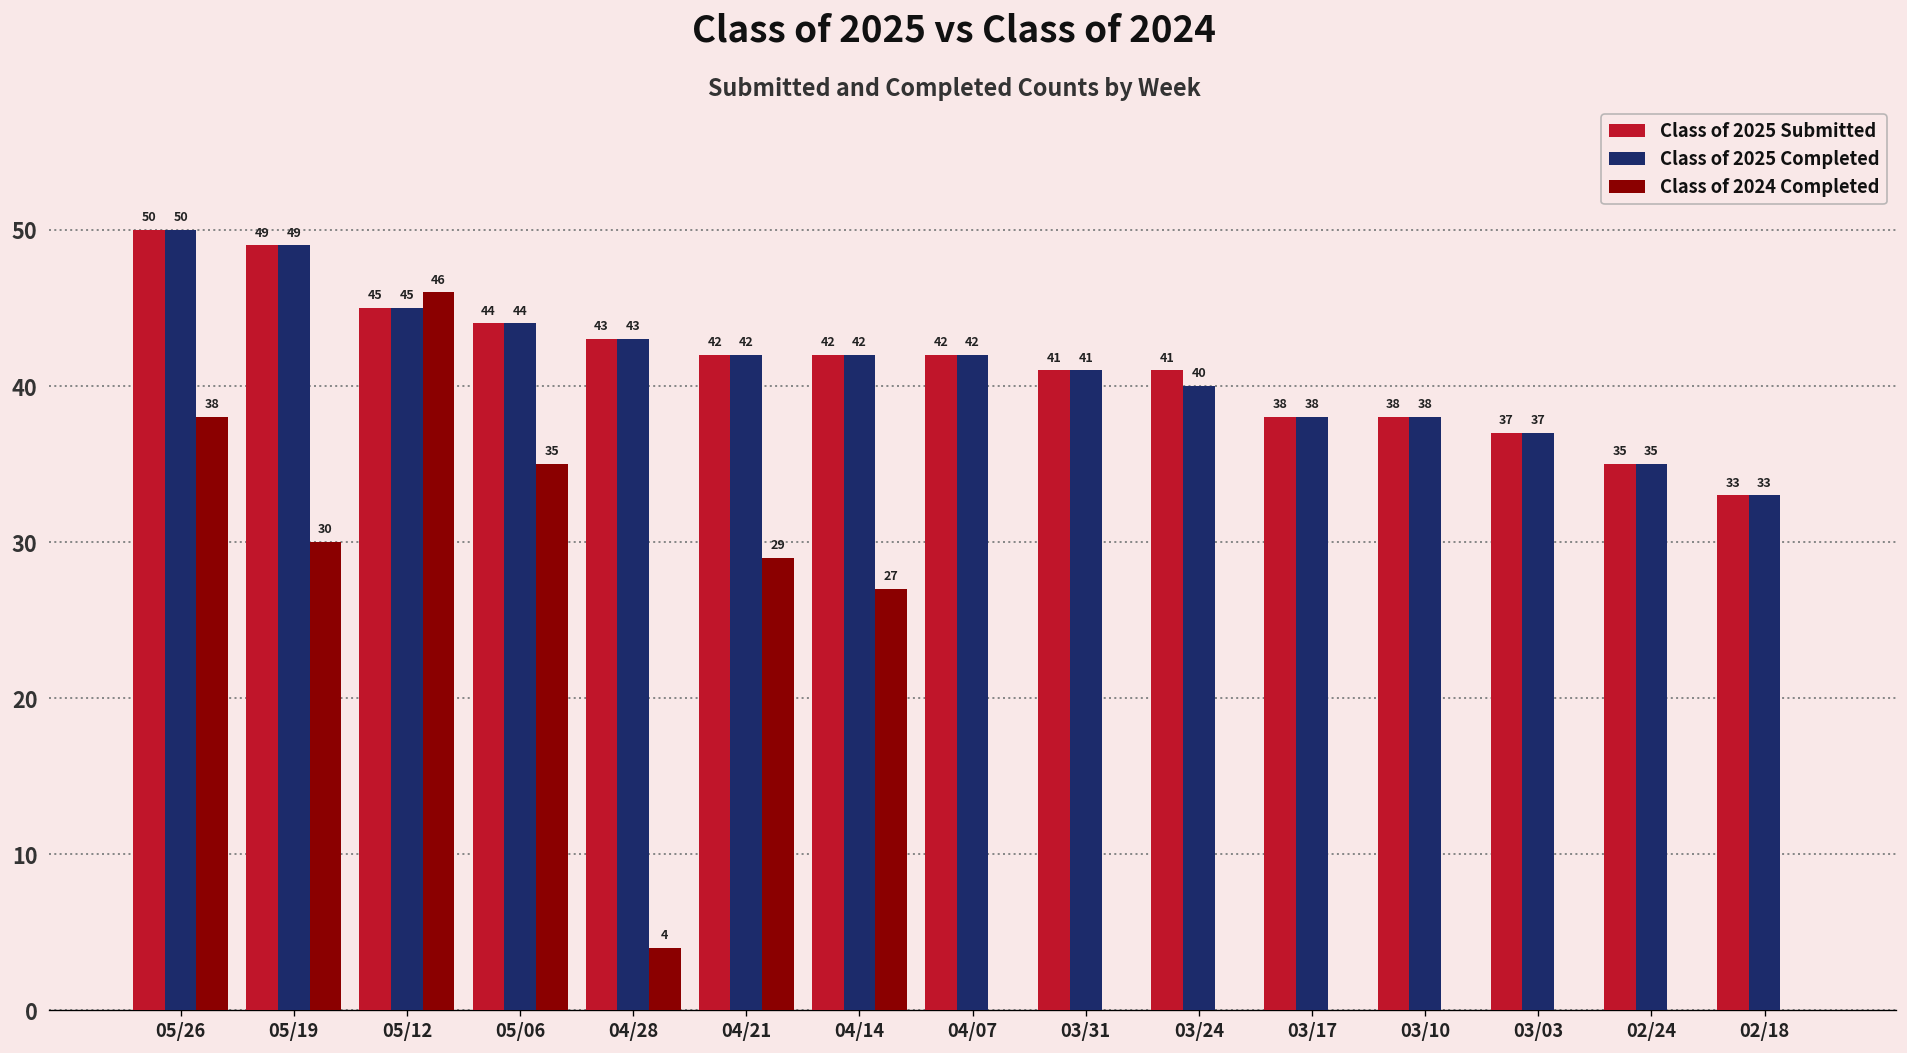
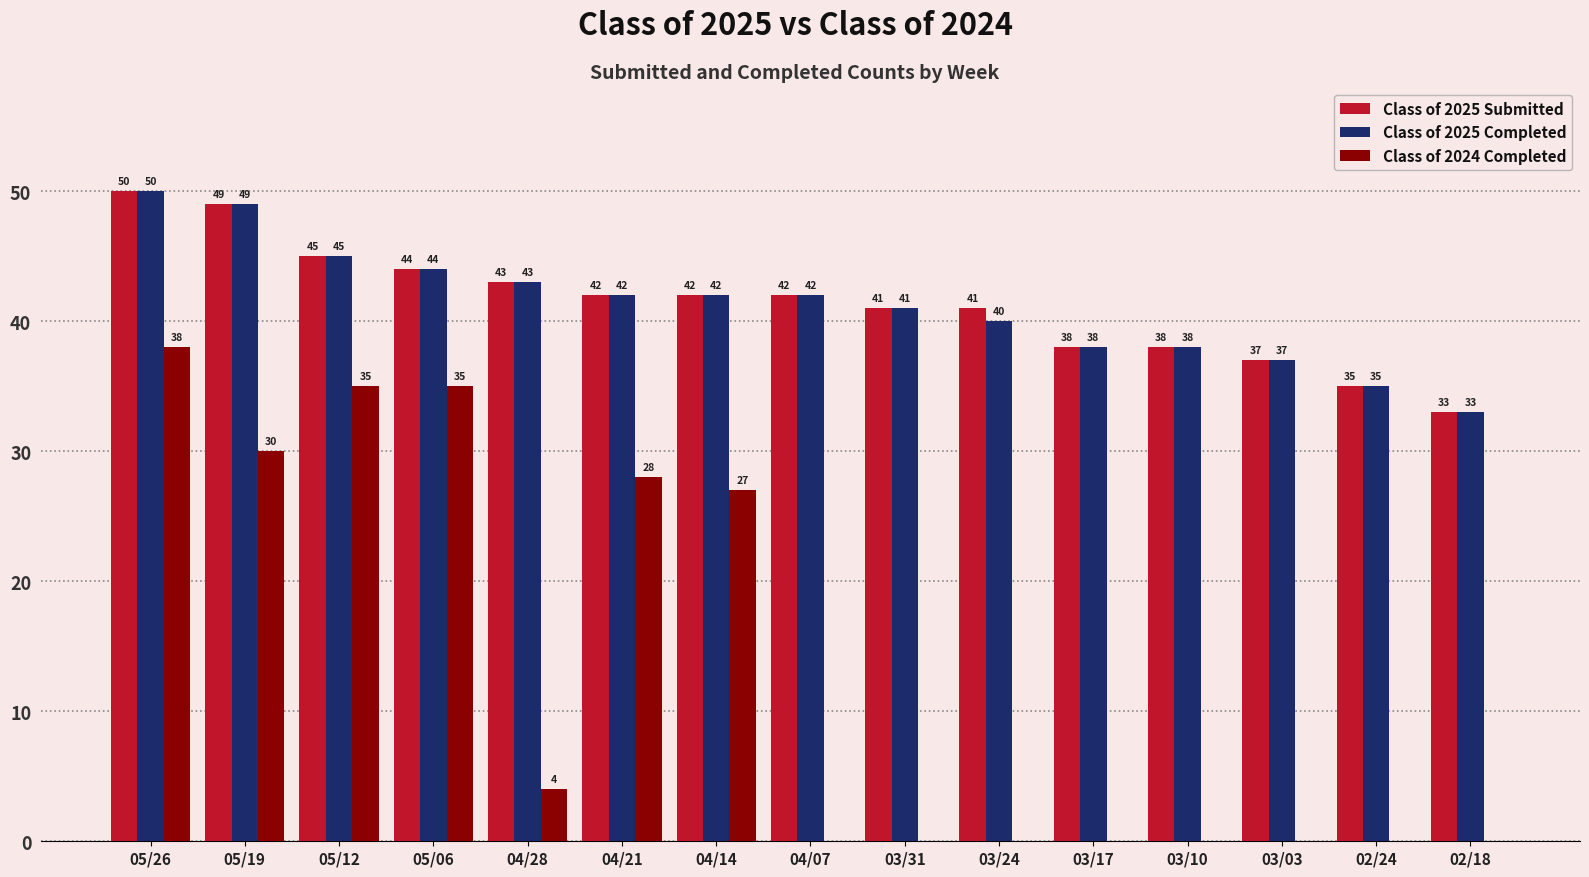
Class of 2024 Completed, 05/12: 46 -> 35
Class of 2024 Completed, 04/21: 29 -> 28
